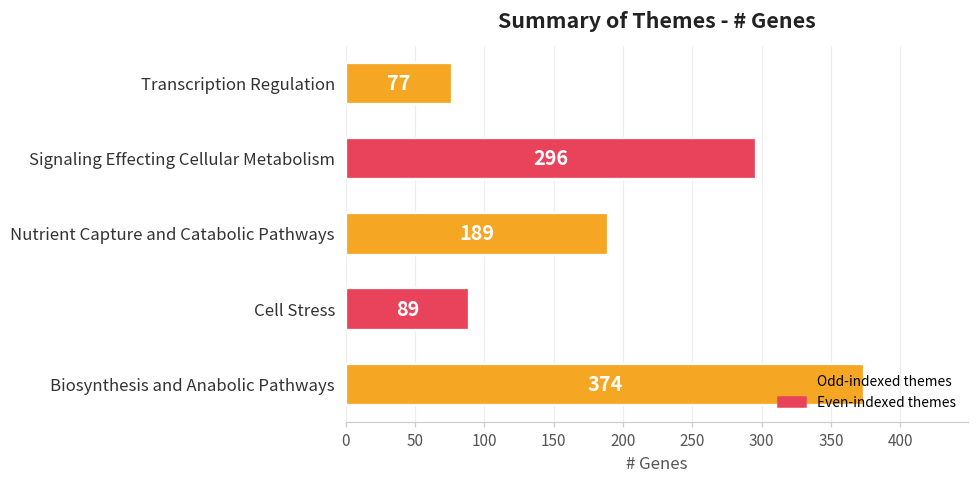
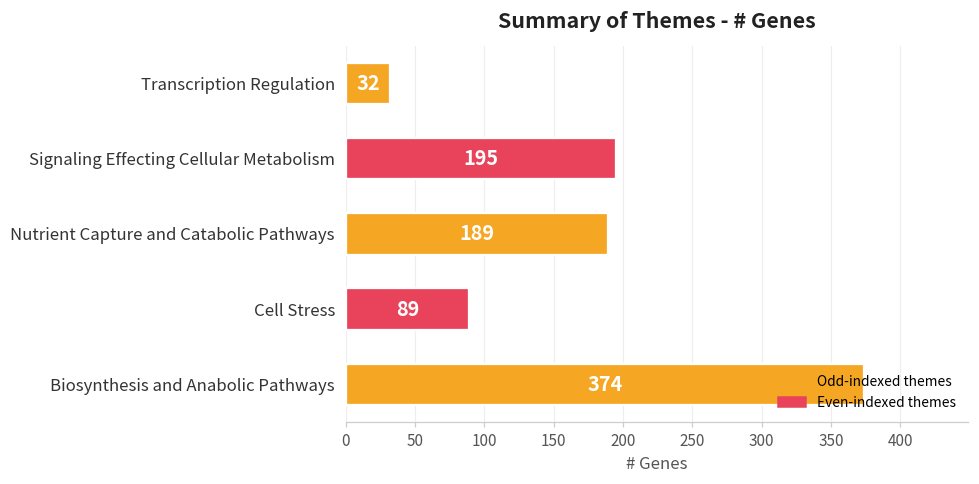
Transcription Regulation: 77 -> 32
Signaling Effecting Cellular Metabolism: 296 -> 195
